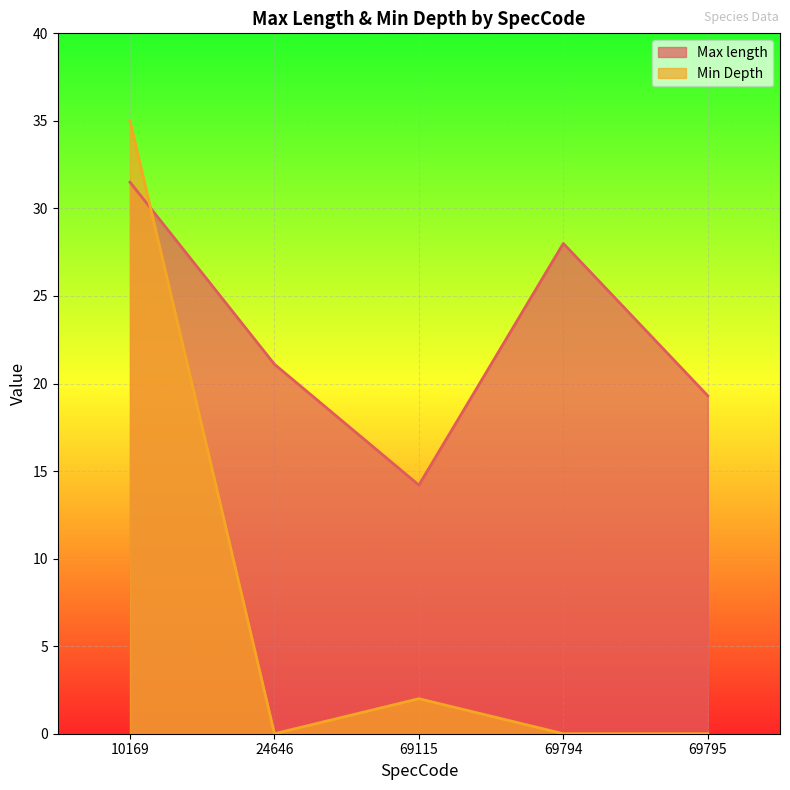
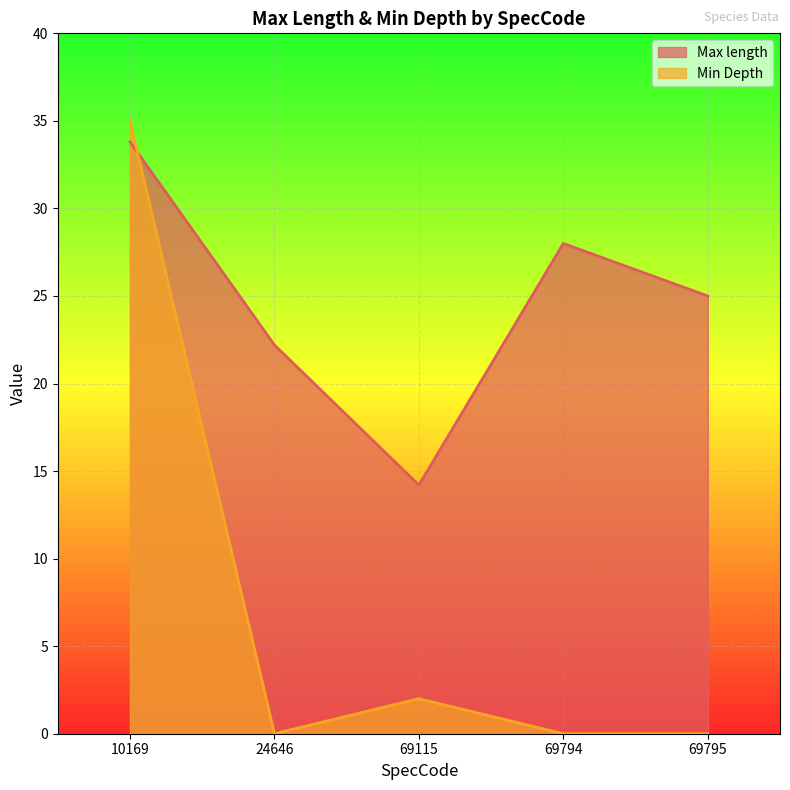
Max length, 10169: 31.5 -> 33.8
Max length, 24646: 21.1 -> 22.2
Max length, 69795: 19.3 -> 25.0
